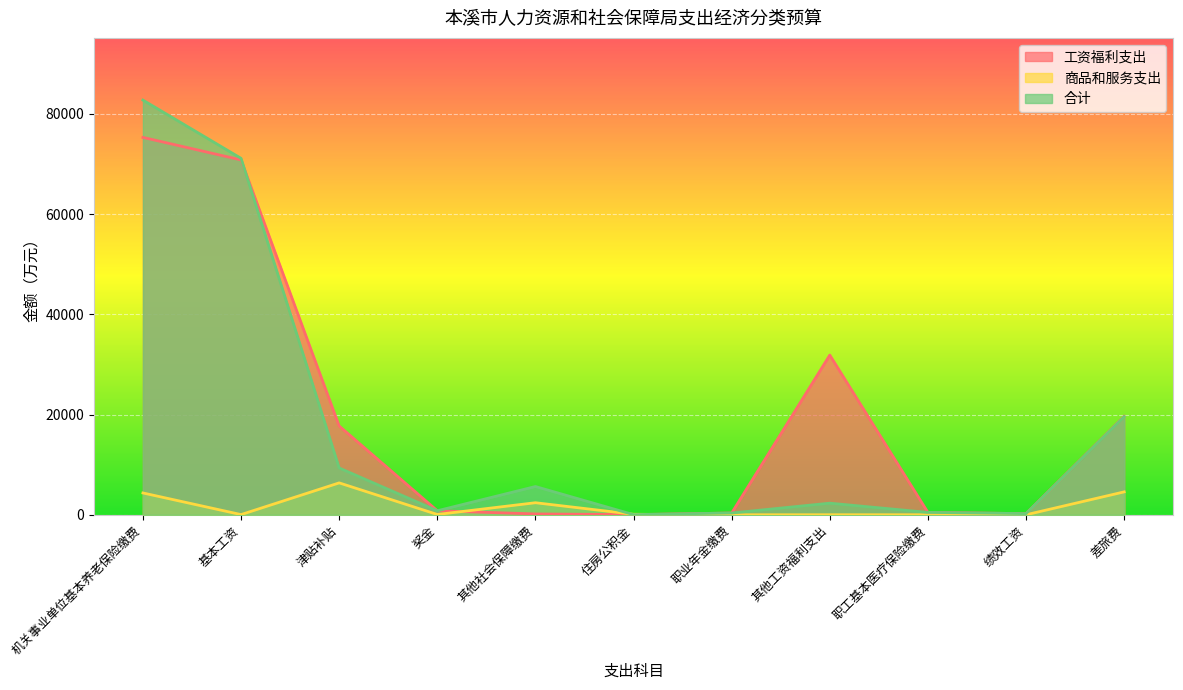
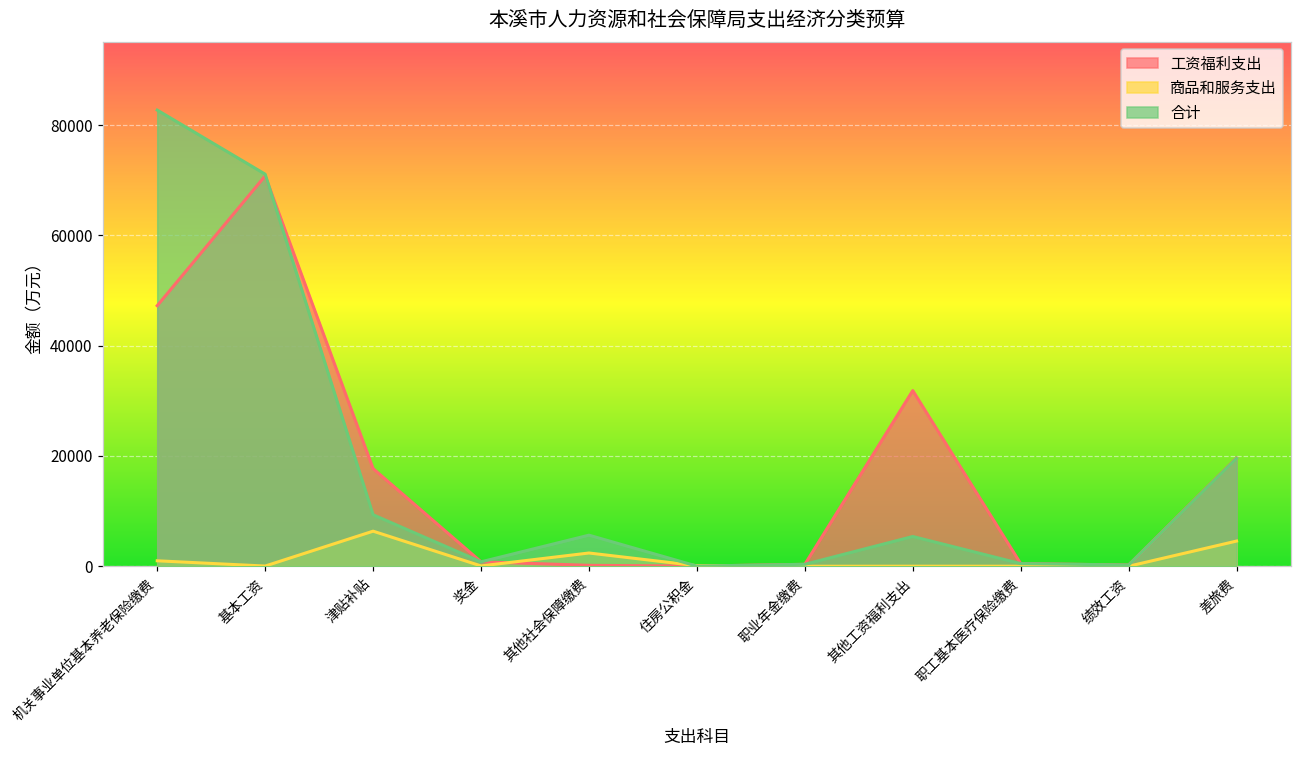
工资福利支出, 机关事业单位基本养老保险缴费: 75000 -> 47000
商品和服务支出, 机关事业单位基本养老保险缴费: 4000 -> 1000
合计, 其他工资福利支出: 2000 -> 5000
